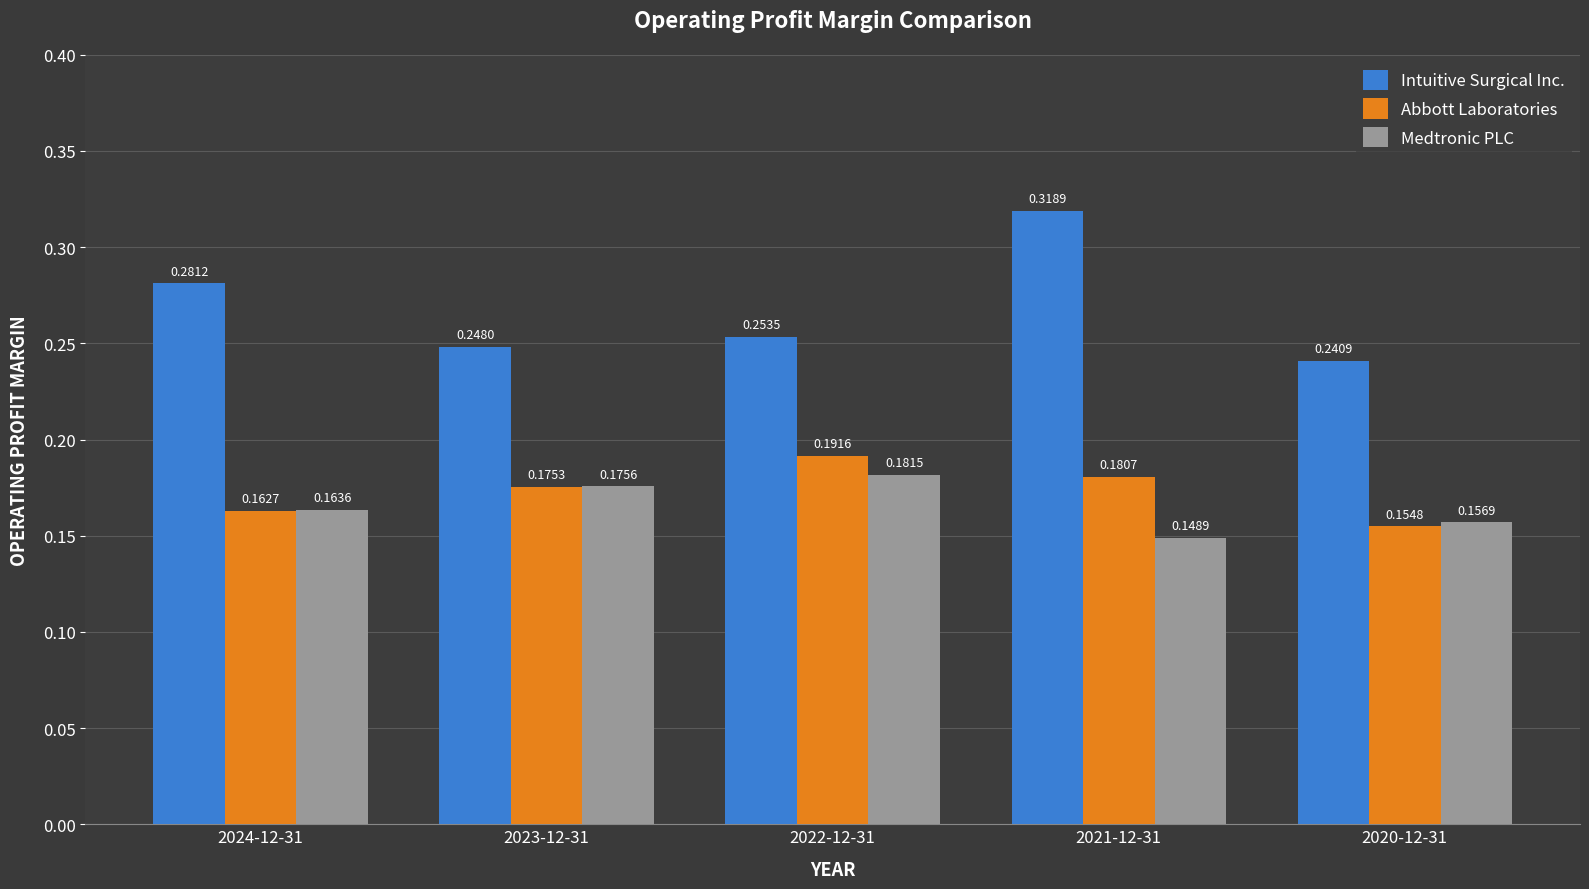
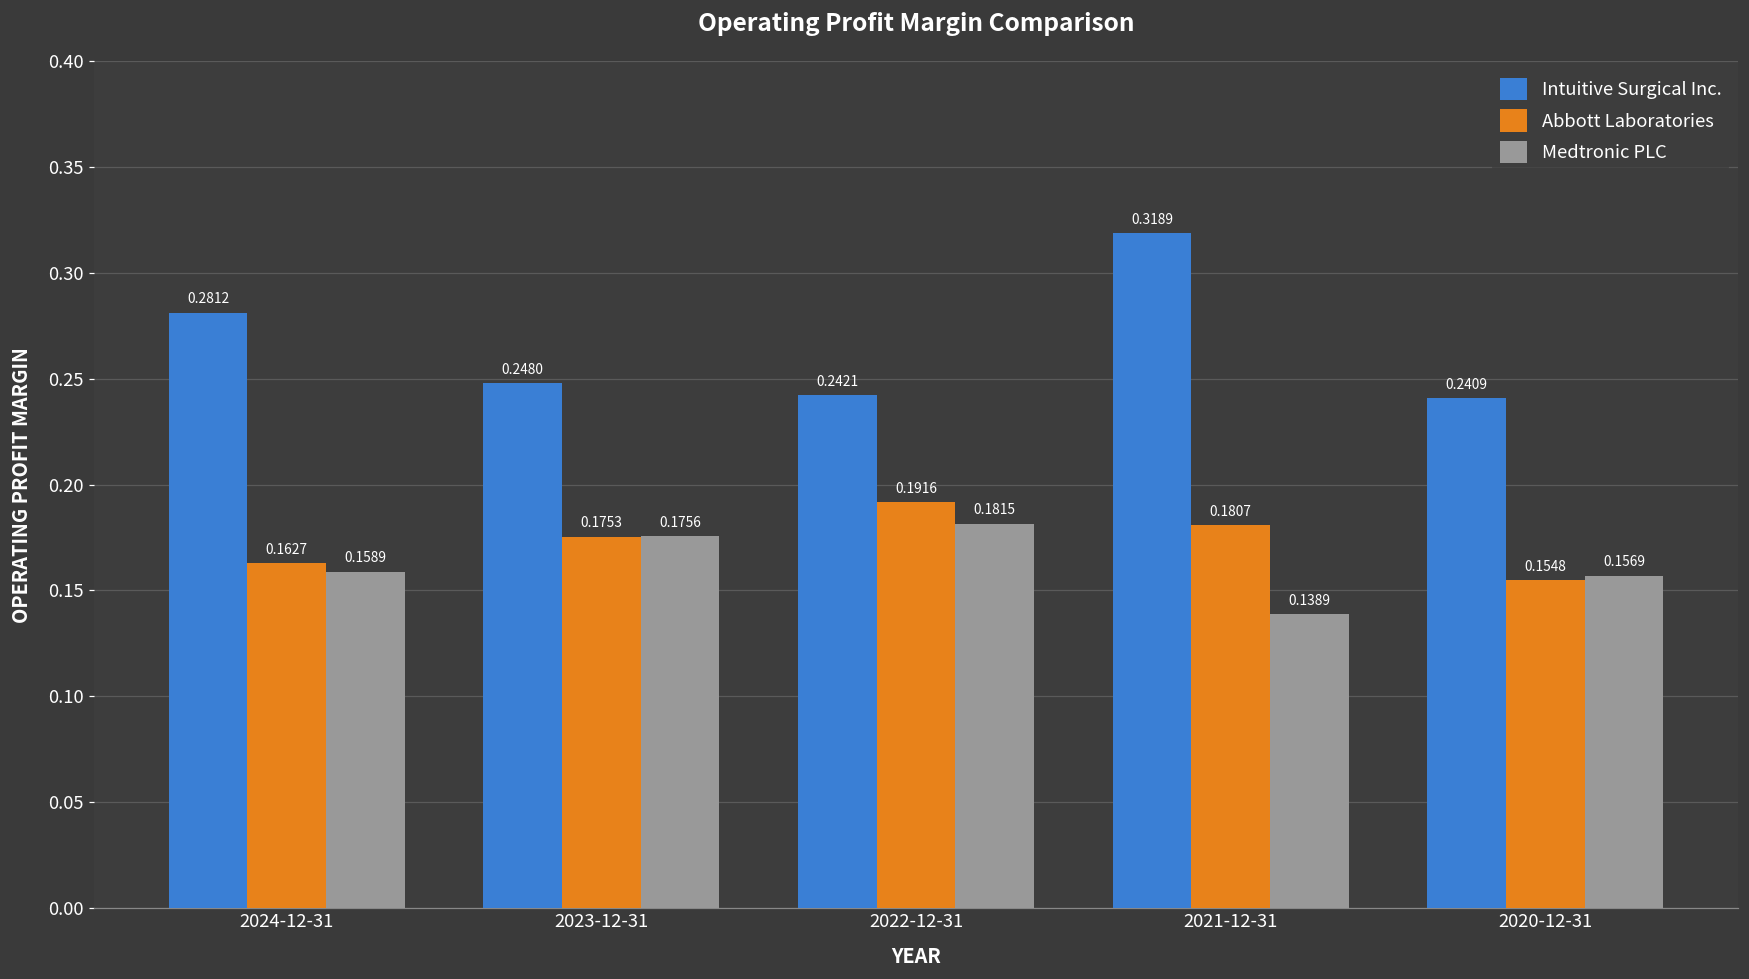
Medtronic PLC, 2024-12-31: 0.1636 -> 0.1589
Intuitive Surgical Inc., 2022-12-31: 0.2535 -> 0.2421
Medtronic PLC, 2021-12-31: 0.1489 -> 0.1389
